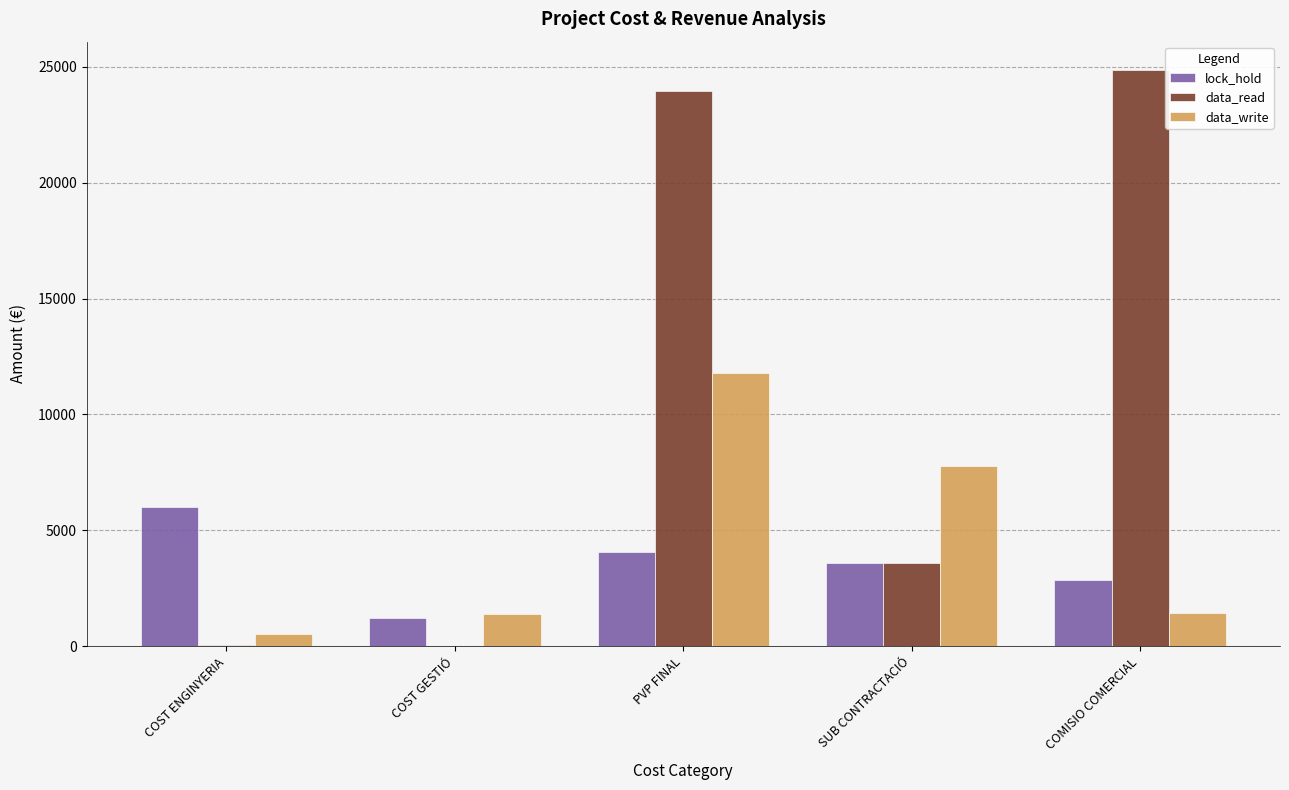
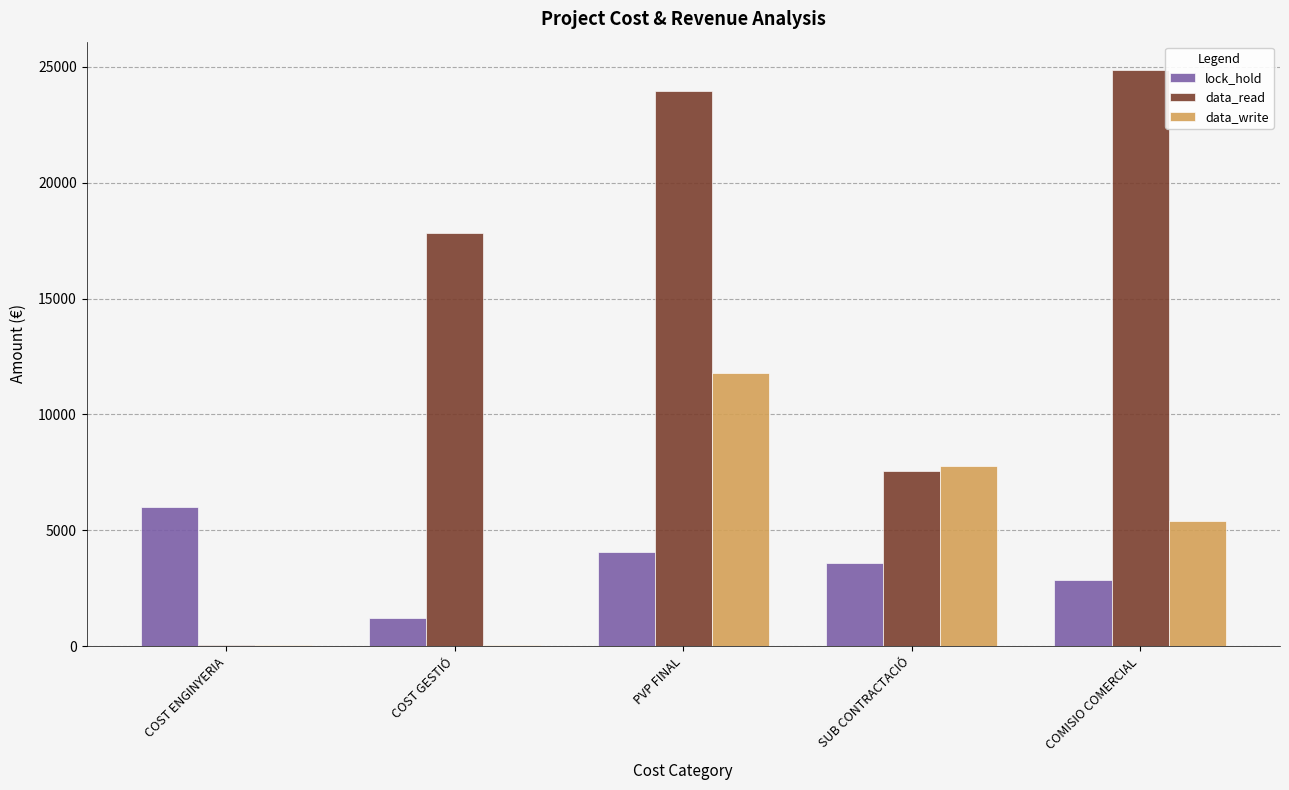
data_write, COST ENGINYERIA: 500 -> 0
data_read, COST GESTIÓ: 0 -> 17800
data_write, COST GESTIÓ: 1400 -> 0
data_read, SUB CONTRACTACIÓ: 3600 -> 7600
data_write, COMISIO COMERCIAL: 1400 -> 5400
